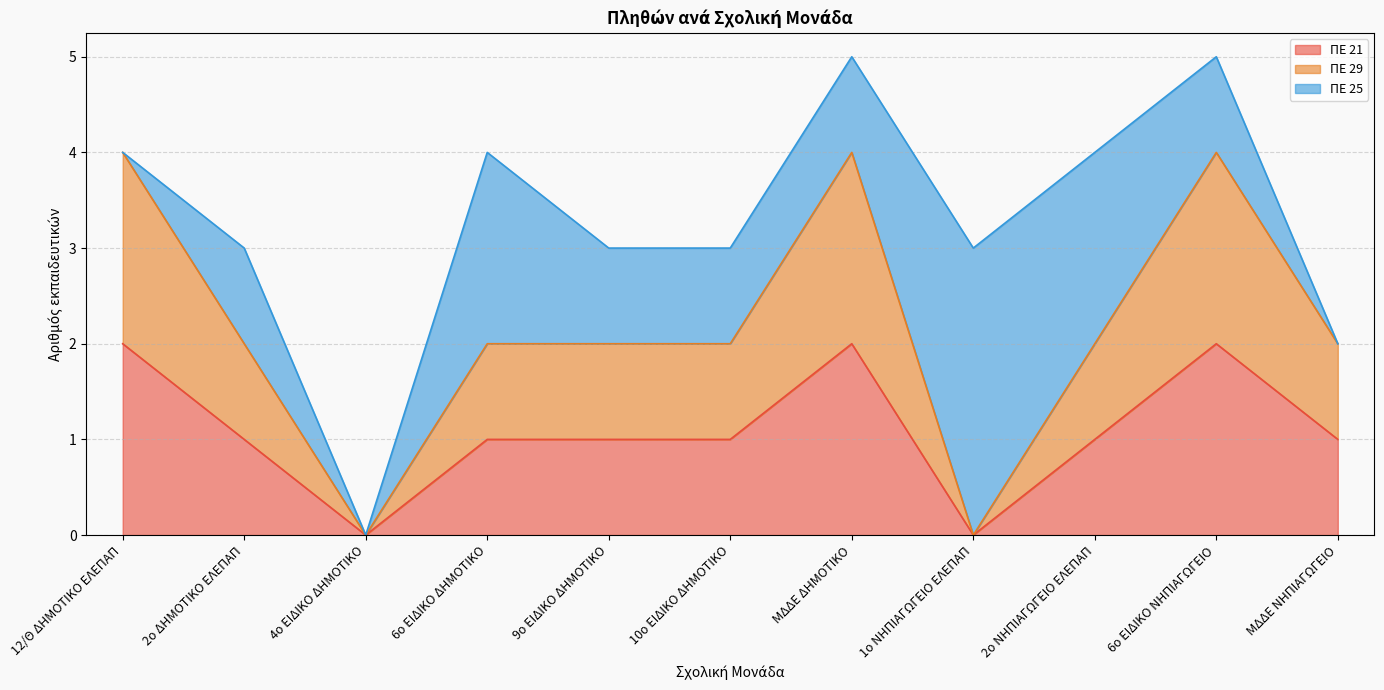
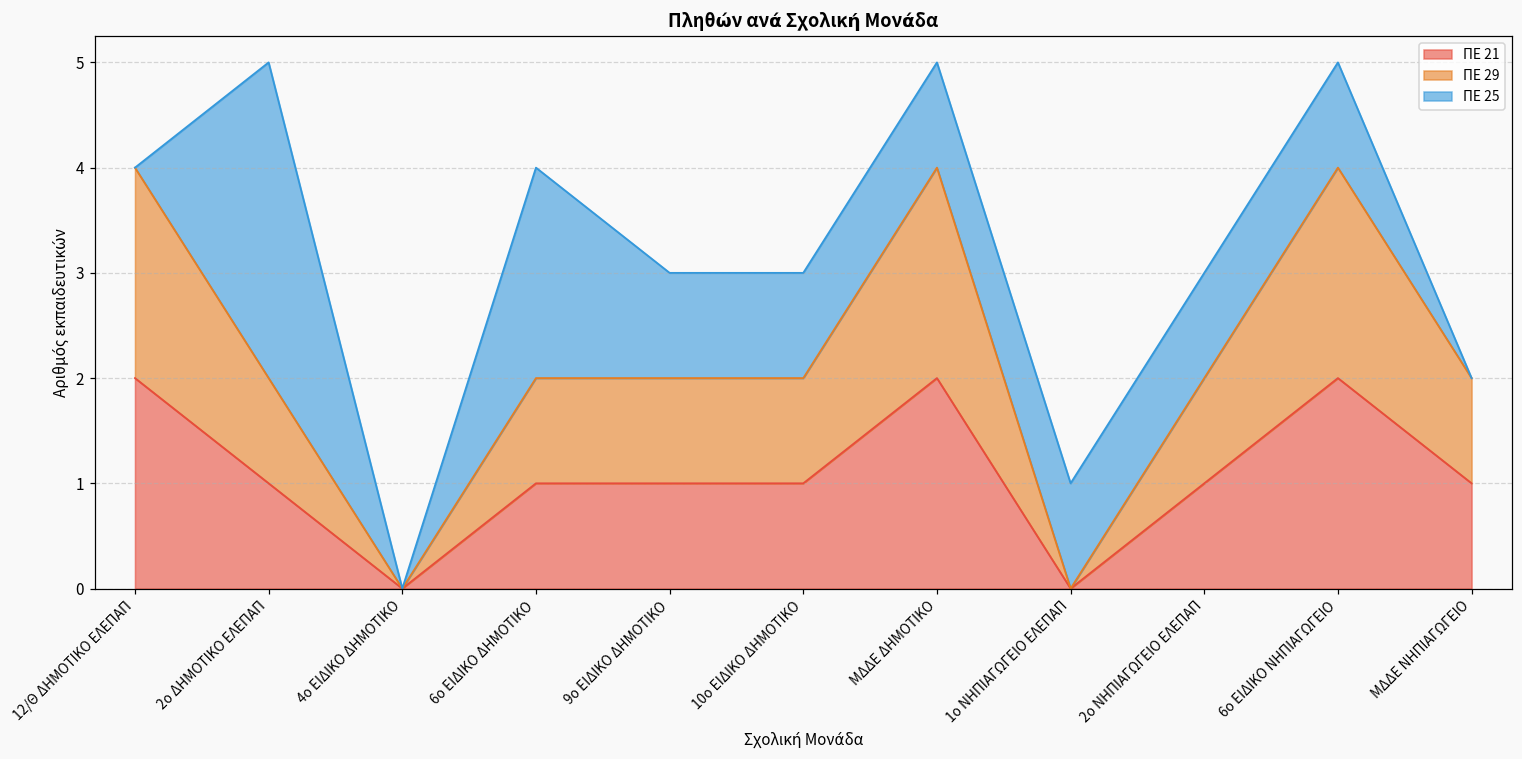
ΠΕ 25, 2ο ΔΗΜΟΤΙΚΟ ΕΛΕΠΑΠ: 1 -> 3
ΠΕ 25, 1ο ΝΗΠΙΑΓΩΓΕΙΟ ΕΛΕΠΑΠ: 3 -> 1
ΠΕ 25, 2ο ΝΗΠΙΑΓΩΓΕΙΟ ΕΛΕΠΑΠ: 2 -> 1
